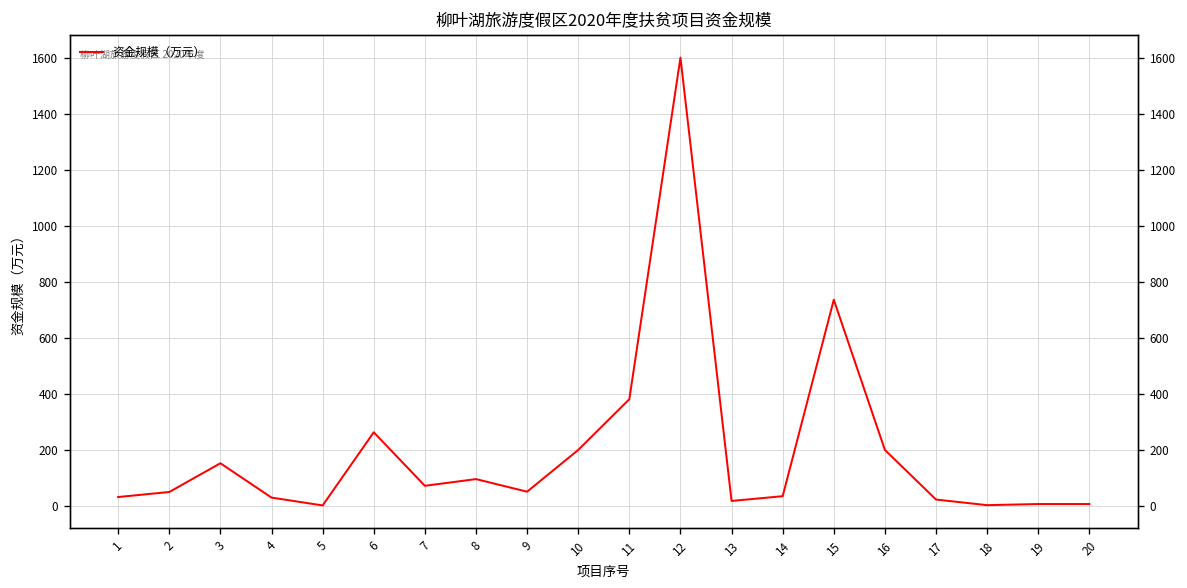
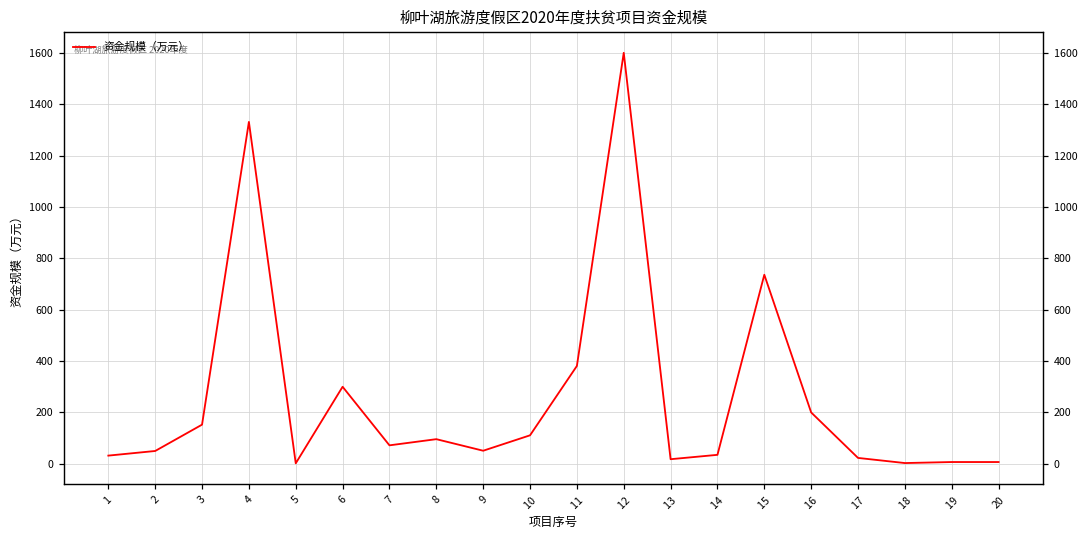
4: 30 -> 1330
6: 260 -> 300
10: 200 -> 110
